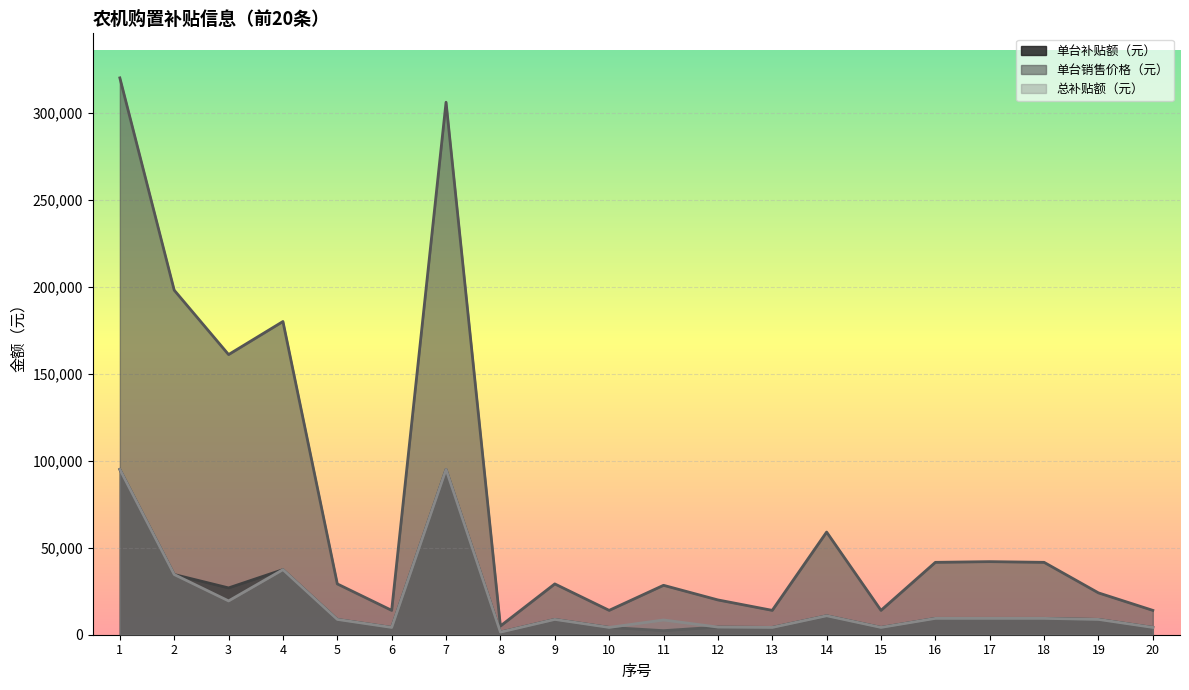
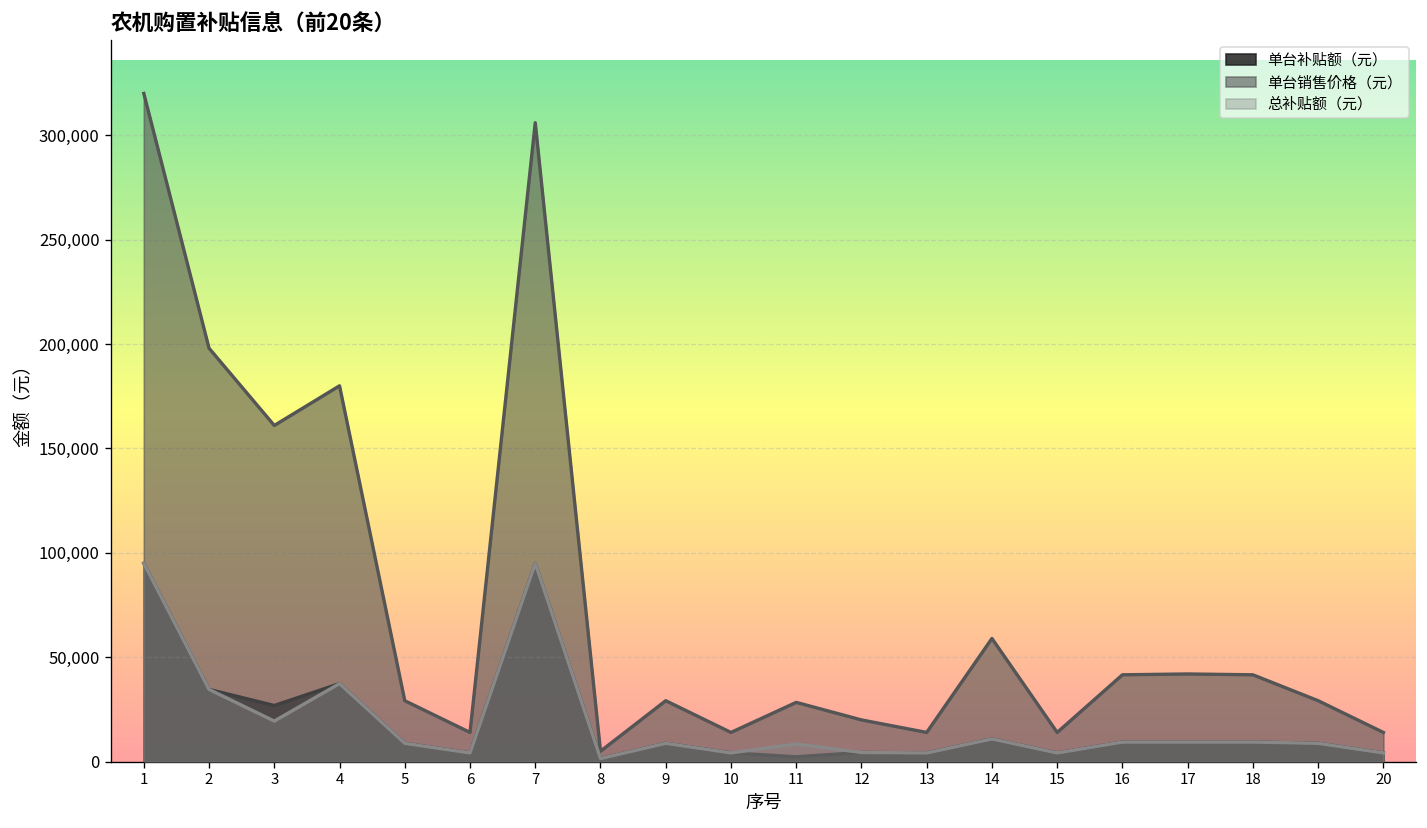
单台销售价格（元）, 19: 24,000 -> 29,000
